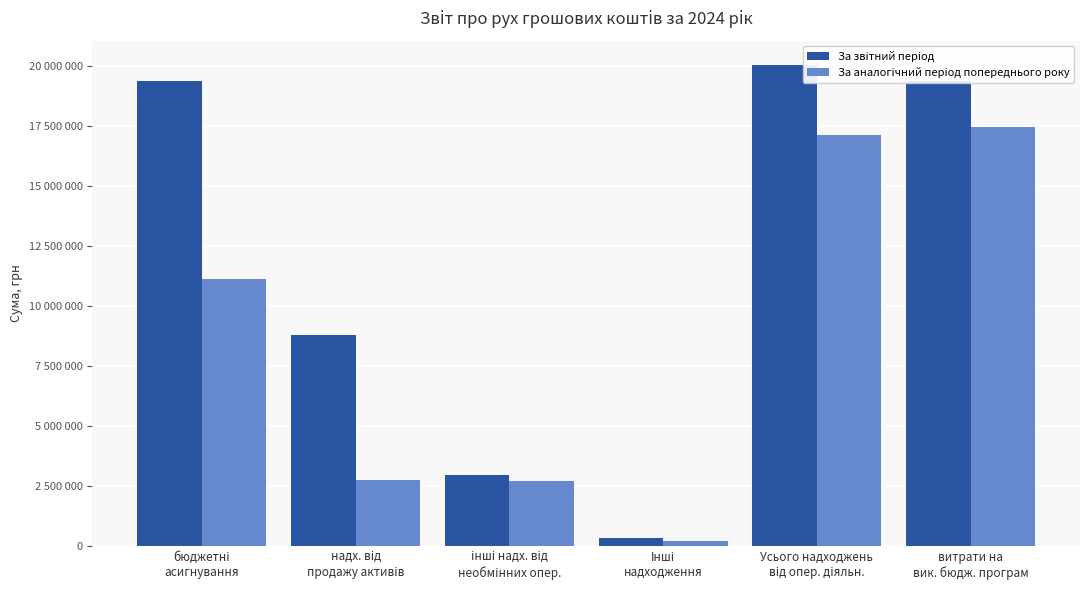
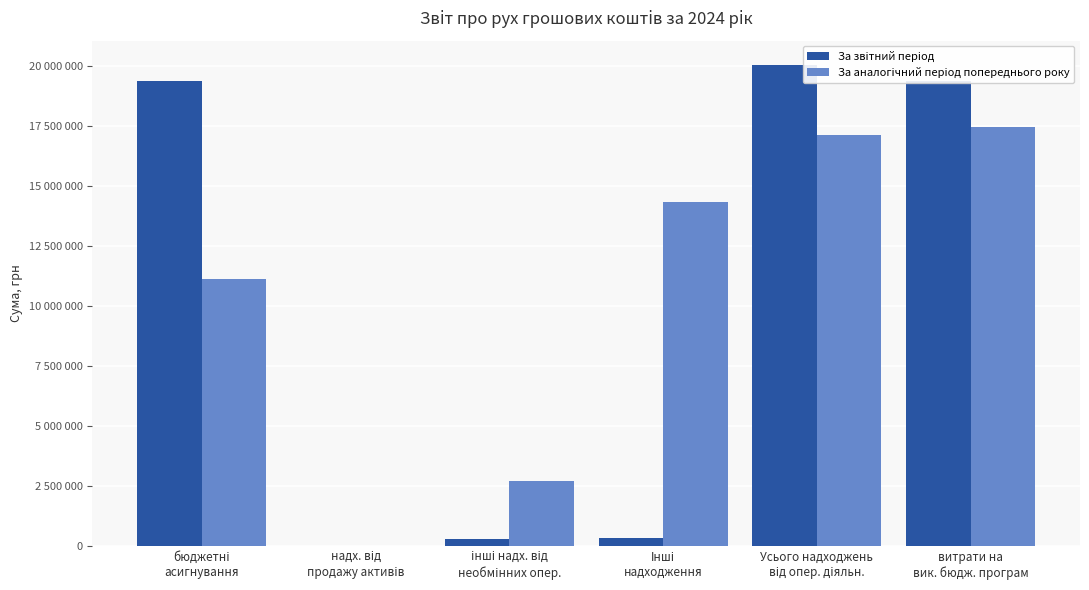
За звітний період, надх. від продажу активів: 8800000 -> 0
За аналогічний період попереднього року, надх. від продажу активів: 2800000 -> 0
За звітний період, інші надх. від необмінних опер.: 3000000 -> 300000
За аналогічний період попереднього року, Інші надходження: 200000 -> 14400000
